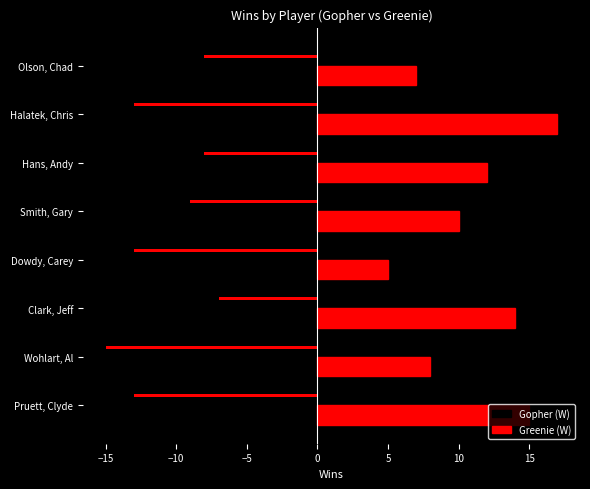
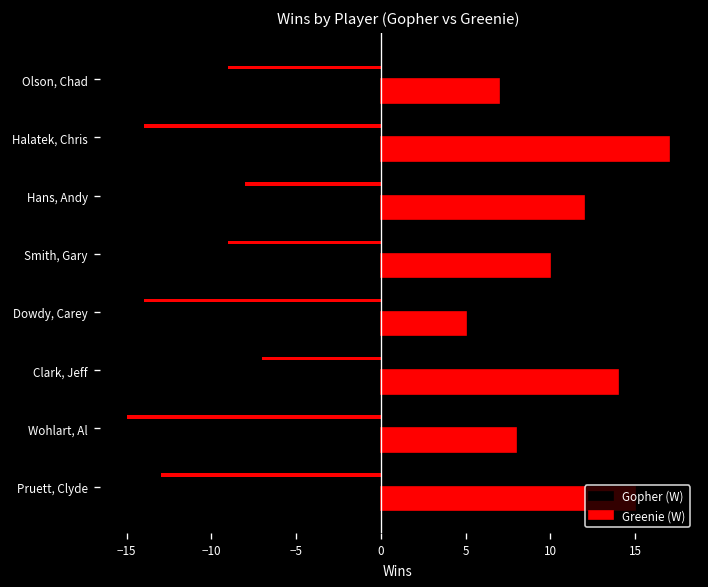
Gopher (W), Olson, Chad: -8.0 -> -9.0
Gopher (W), Halatek, Chris: -13.0 -> -14.0
Gopher (W), Dowdy, Carey: -13.0 -> -14.0
